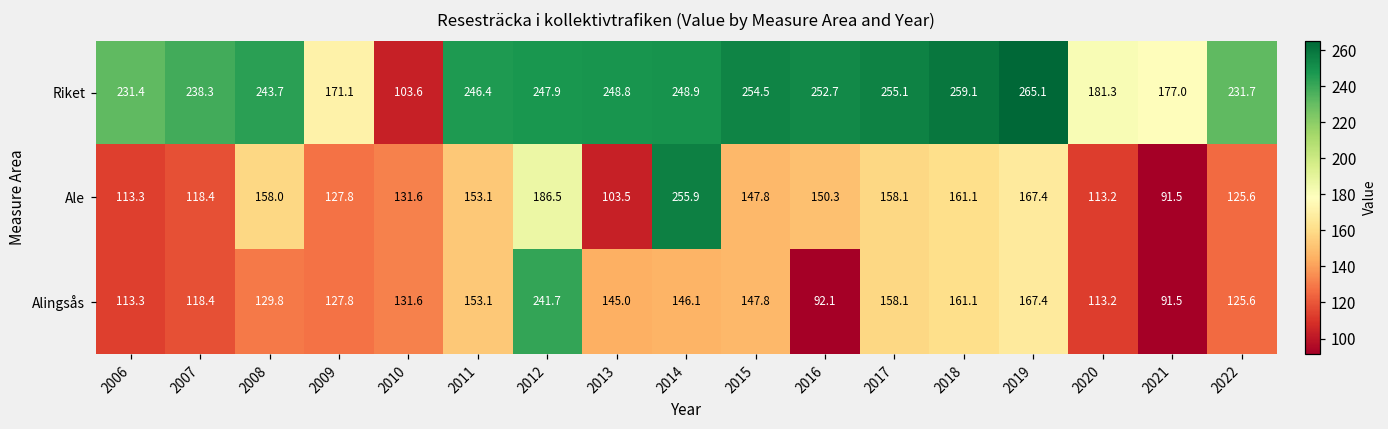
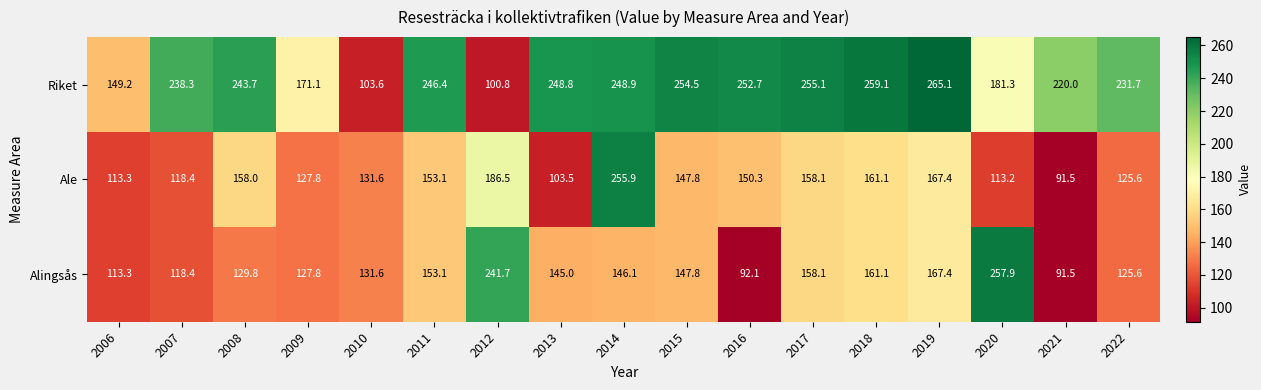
Riket, 2006: 231.4 -> 149.2
Riket, 2012: 247.9 -> 100.8
Riket, 2021: 177.0 -> 220.0
Alingsås, 2020: 113.2 -> 257.9
